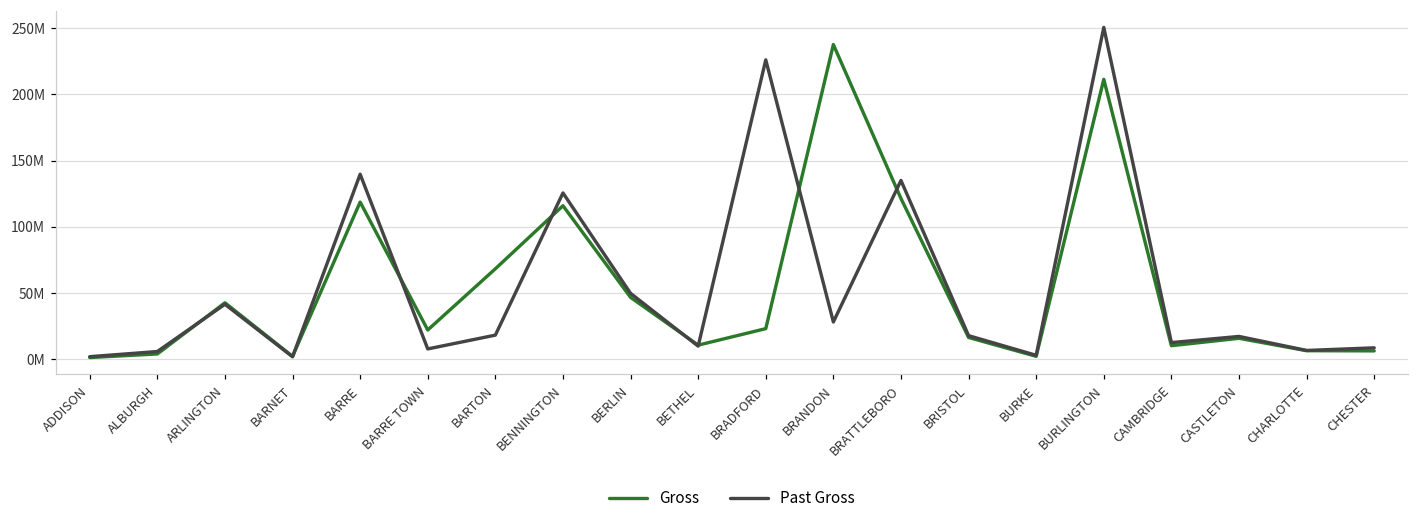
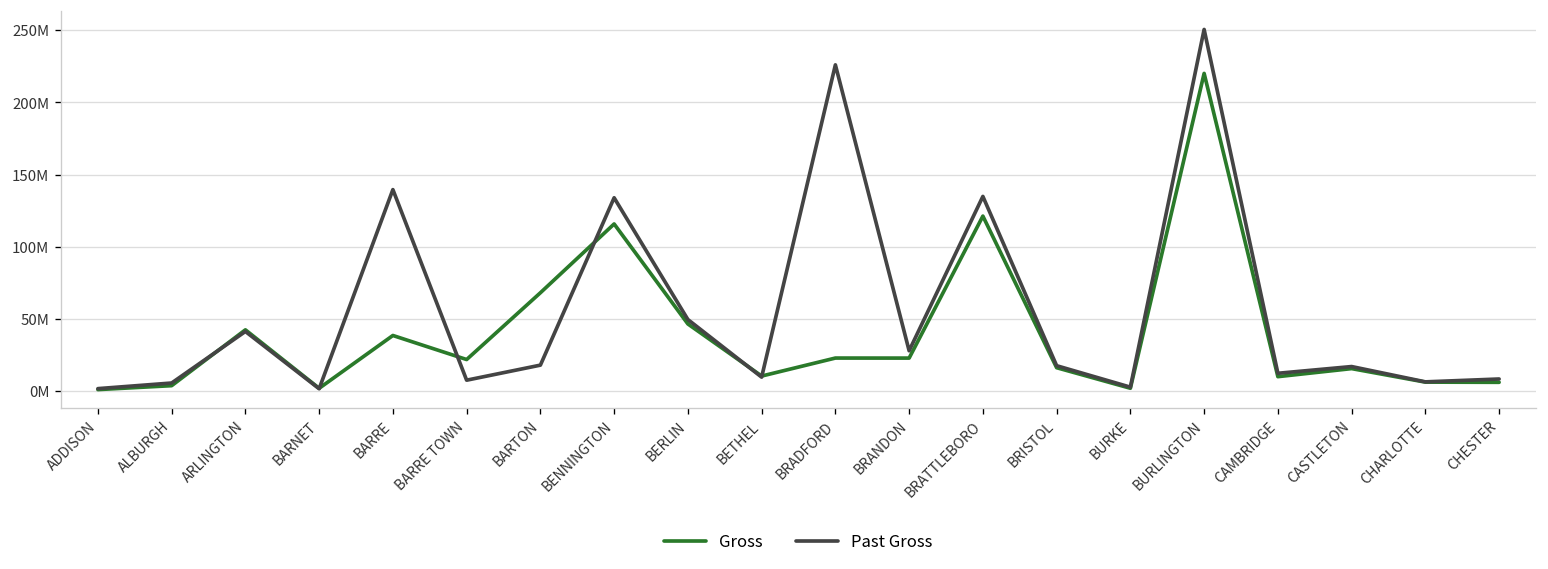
Gross, BARRE: 119000000 -> 39000000
Past Gross, BENNINGTON: 126000000 -> 134000000
Gross, BRANDON: 238000000 -> 23000000
Gross, BURLINGTON: 211000000 -> 220000000
